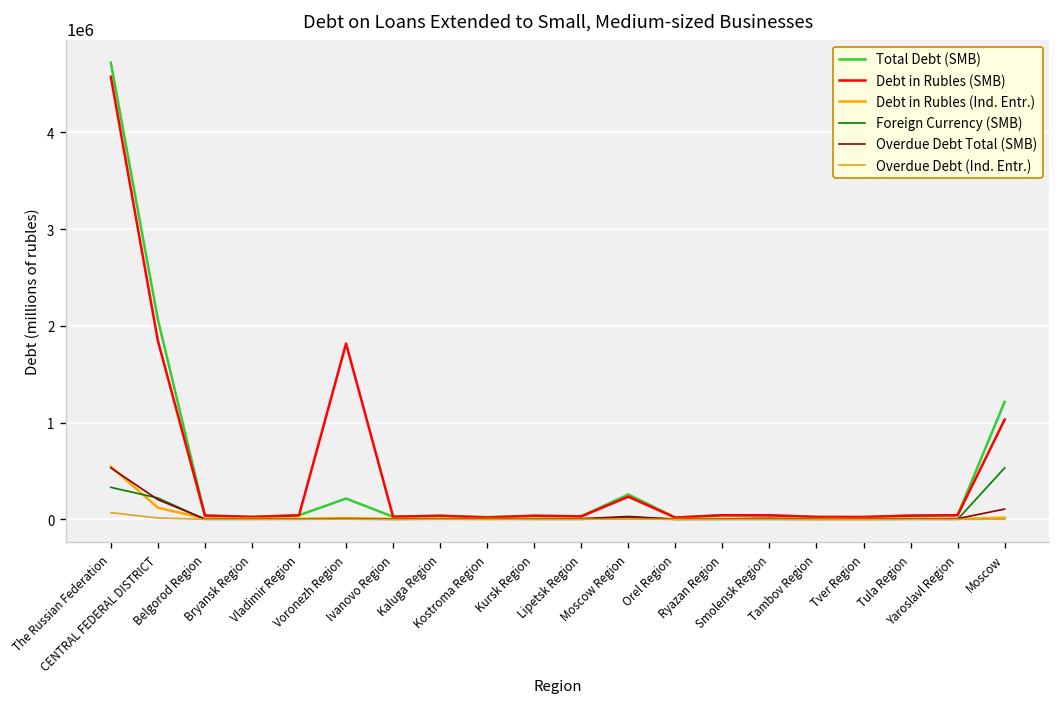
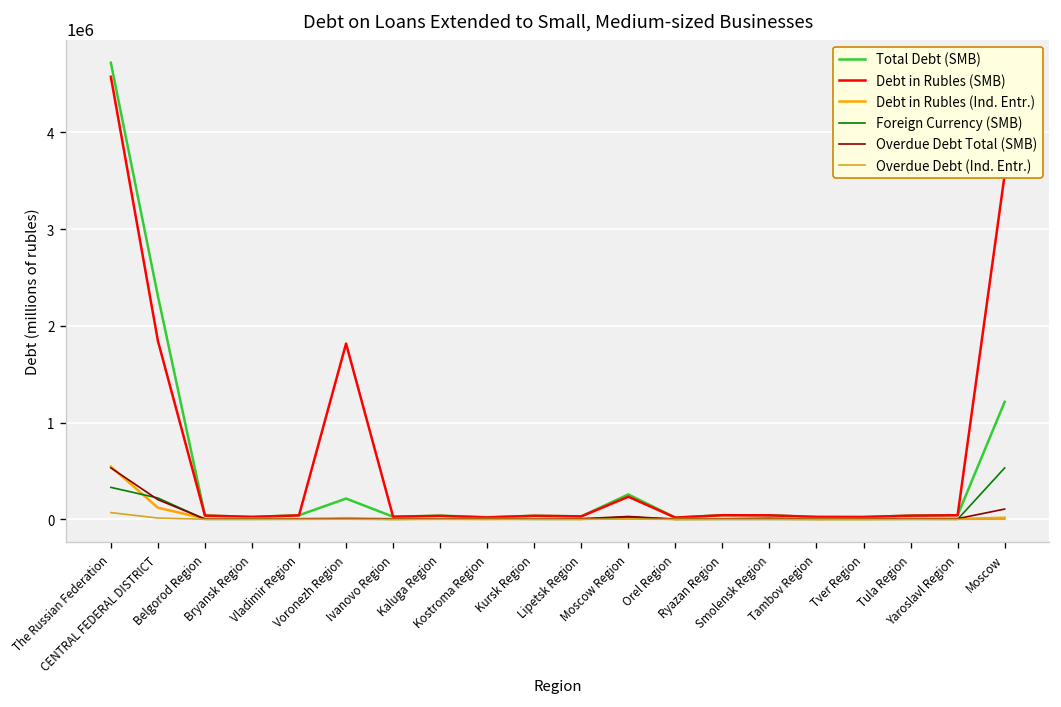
Total Debt (SMB), CENTRAL FEDERAL DISTRICT: 2100000 -> 2300000
Debt in Rubles (SMB), Moscow: 1000000 -> 3600000
